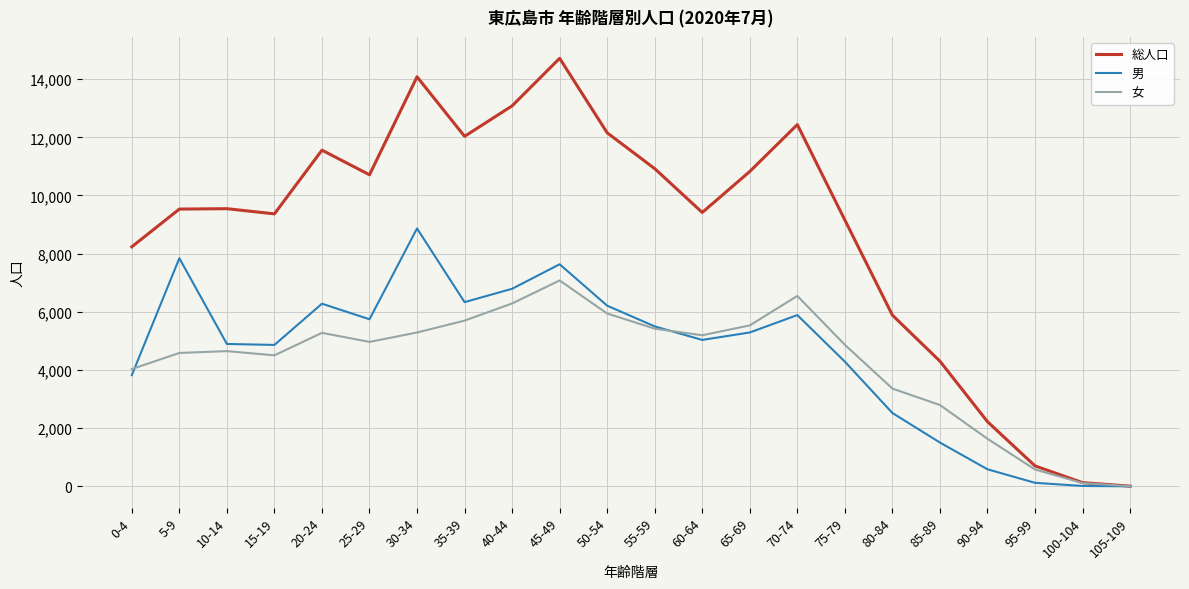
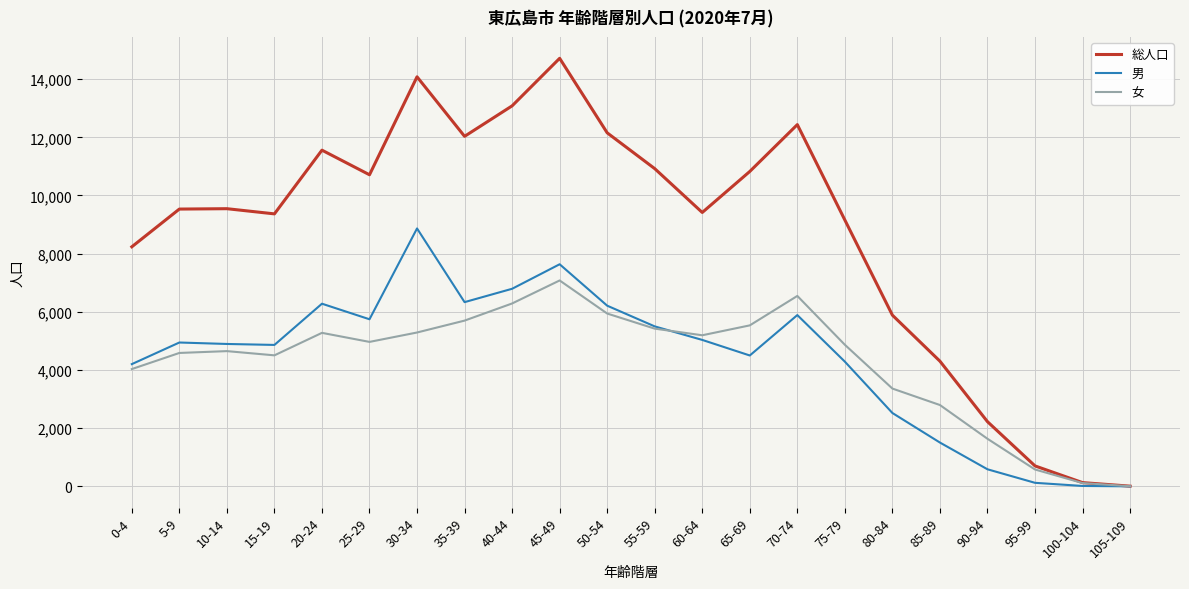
男, 0-4: 3,800 -> 4,200
男, 5-9: 7,800 -> 4,900
男, 65-69: 5,300 -> 4,500
